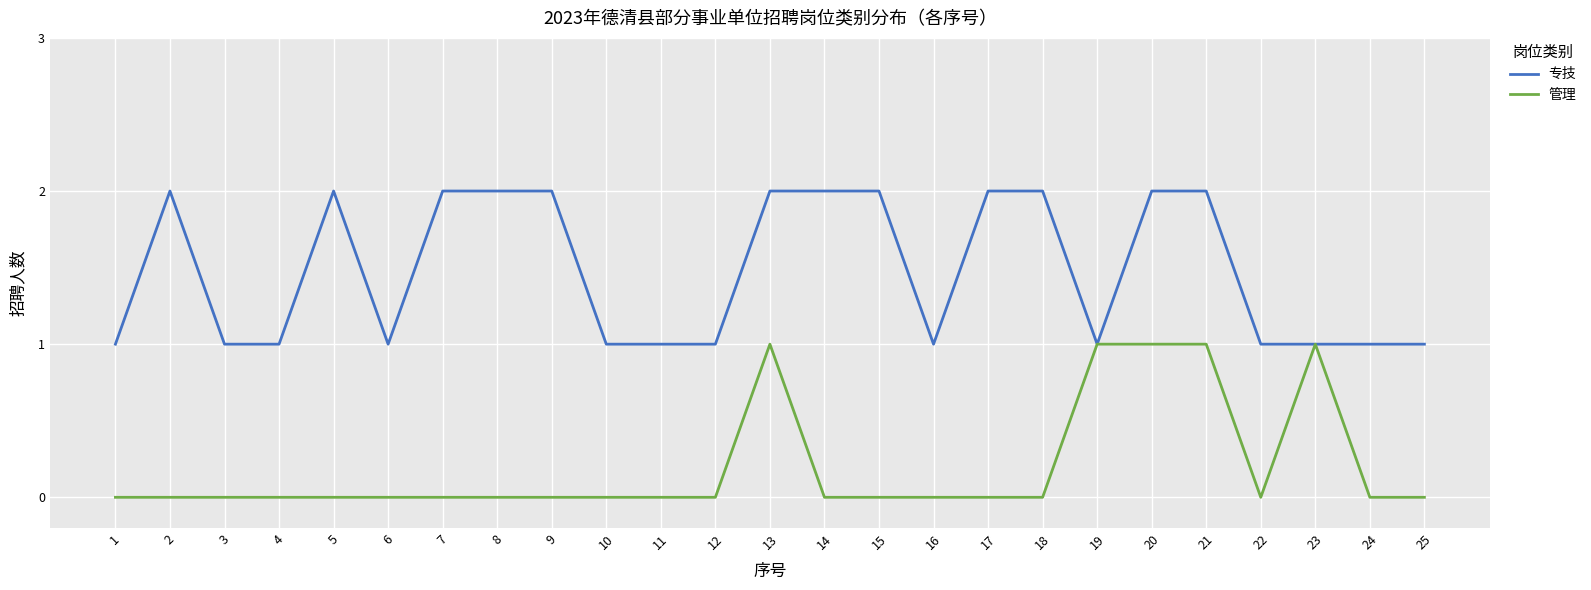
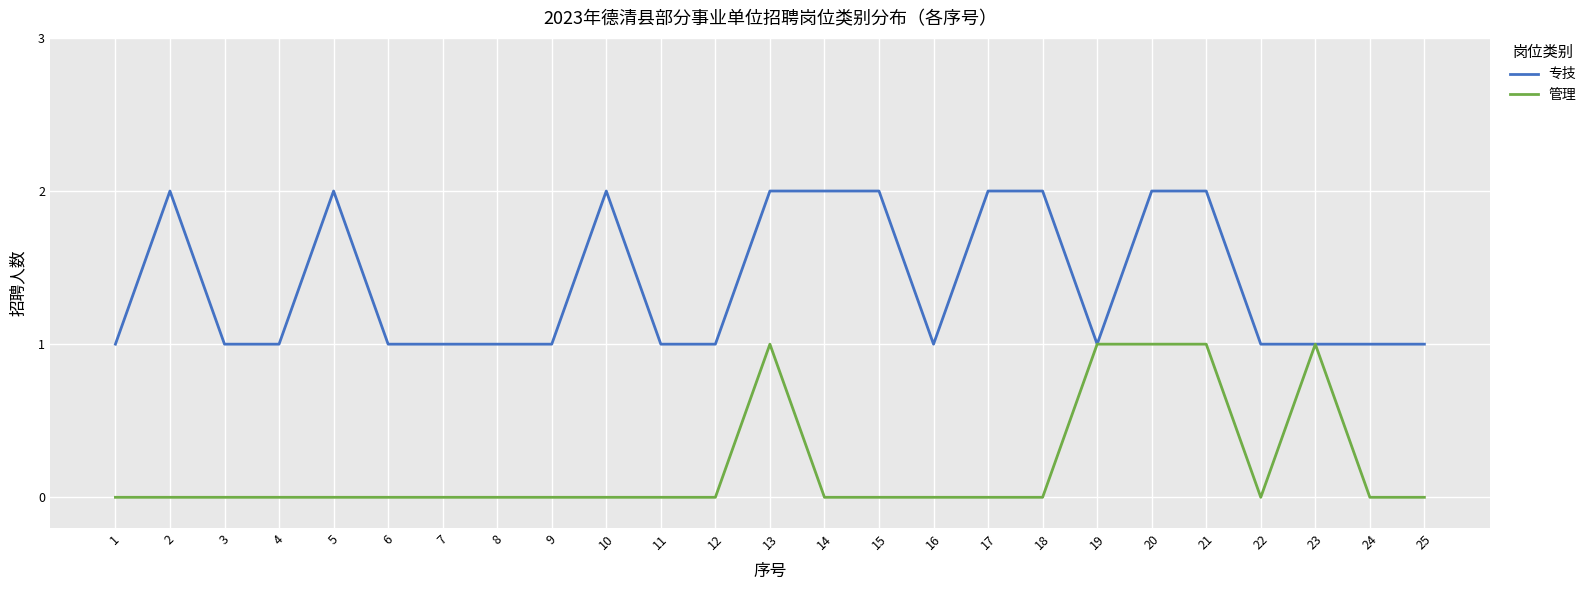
专技, 7: 2 -> 1
专技, 8: 2 -> 1
专技, 9: 2 -> 1
专技, 10: 1 -> 2
